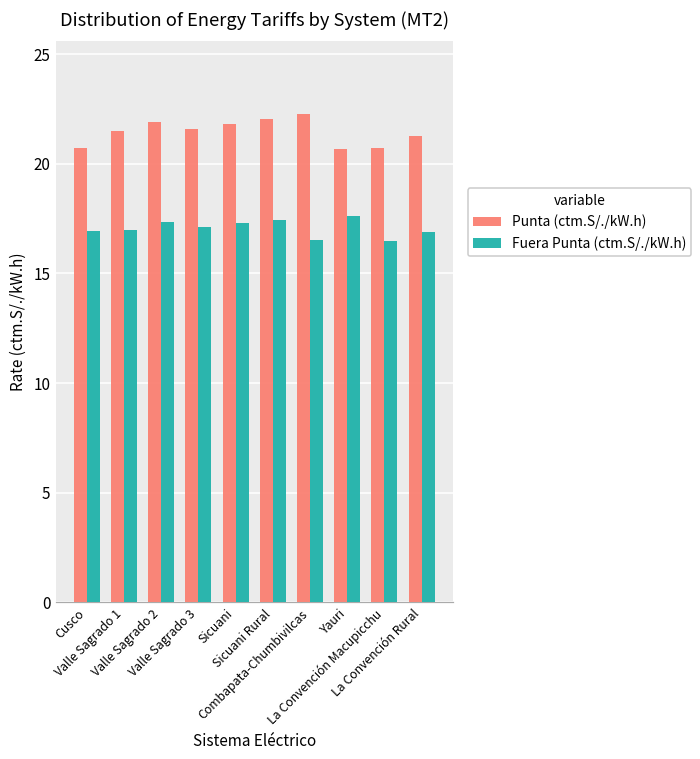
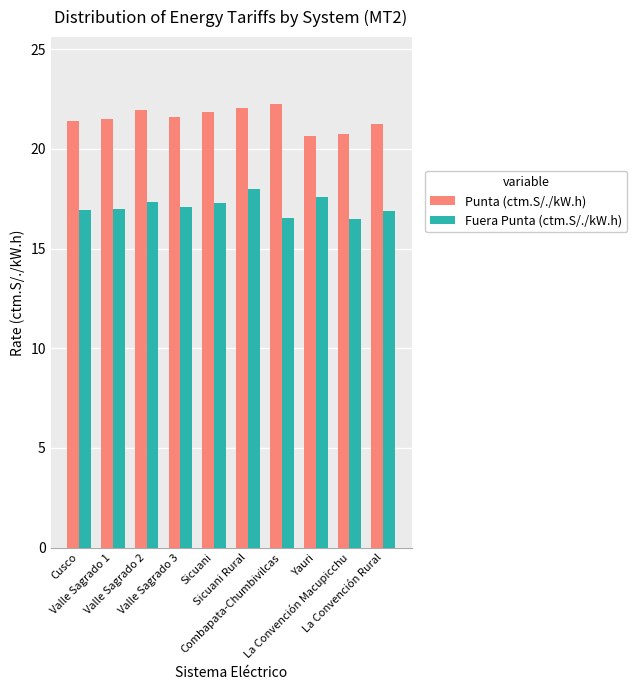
Punta (ctm.S/./kW.h), Cusco: 20.7 -> 21.4
Fuera Punta (ctm.S/./kW.h), Sicuani Rural: 17.5 -> 18.0
